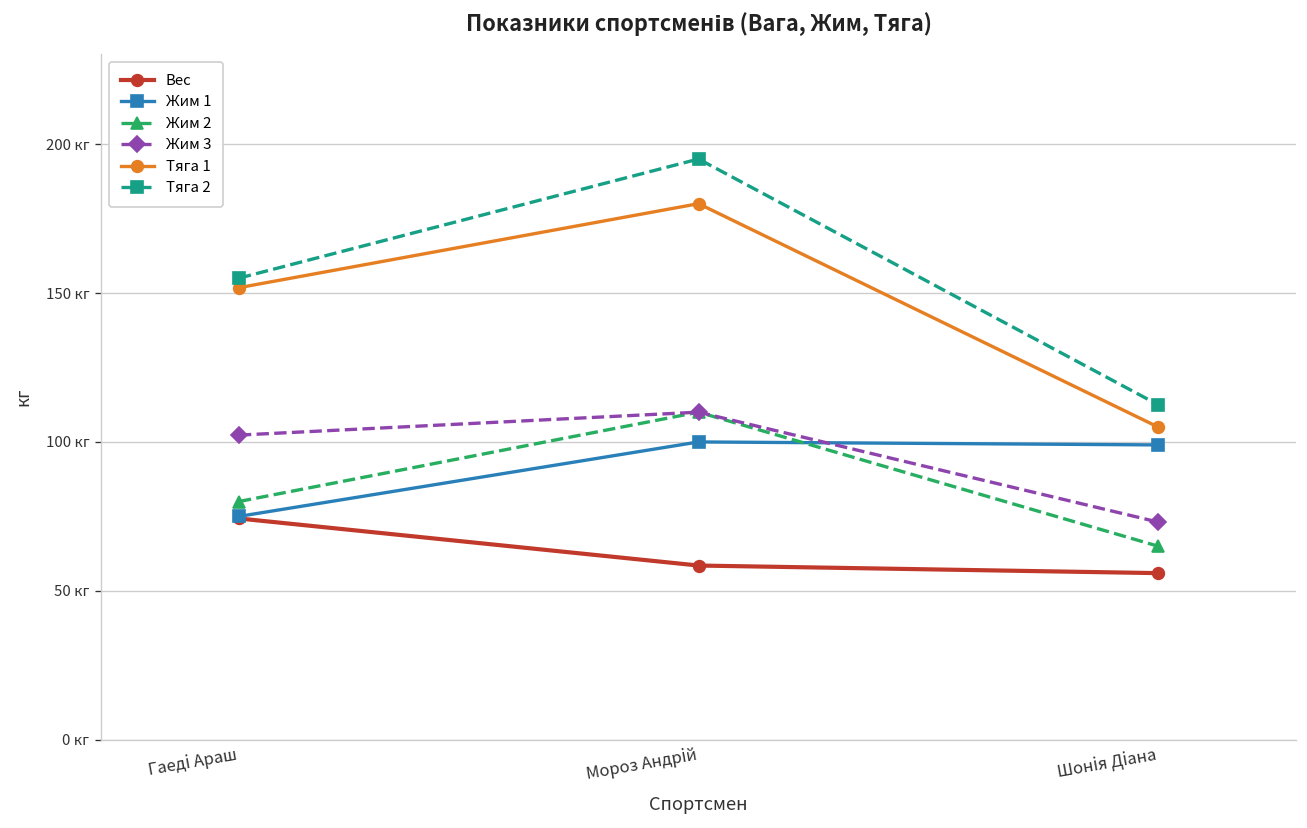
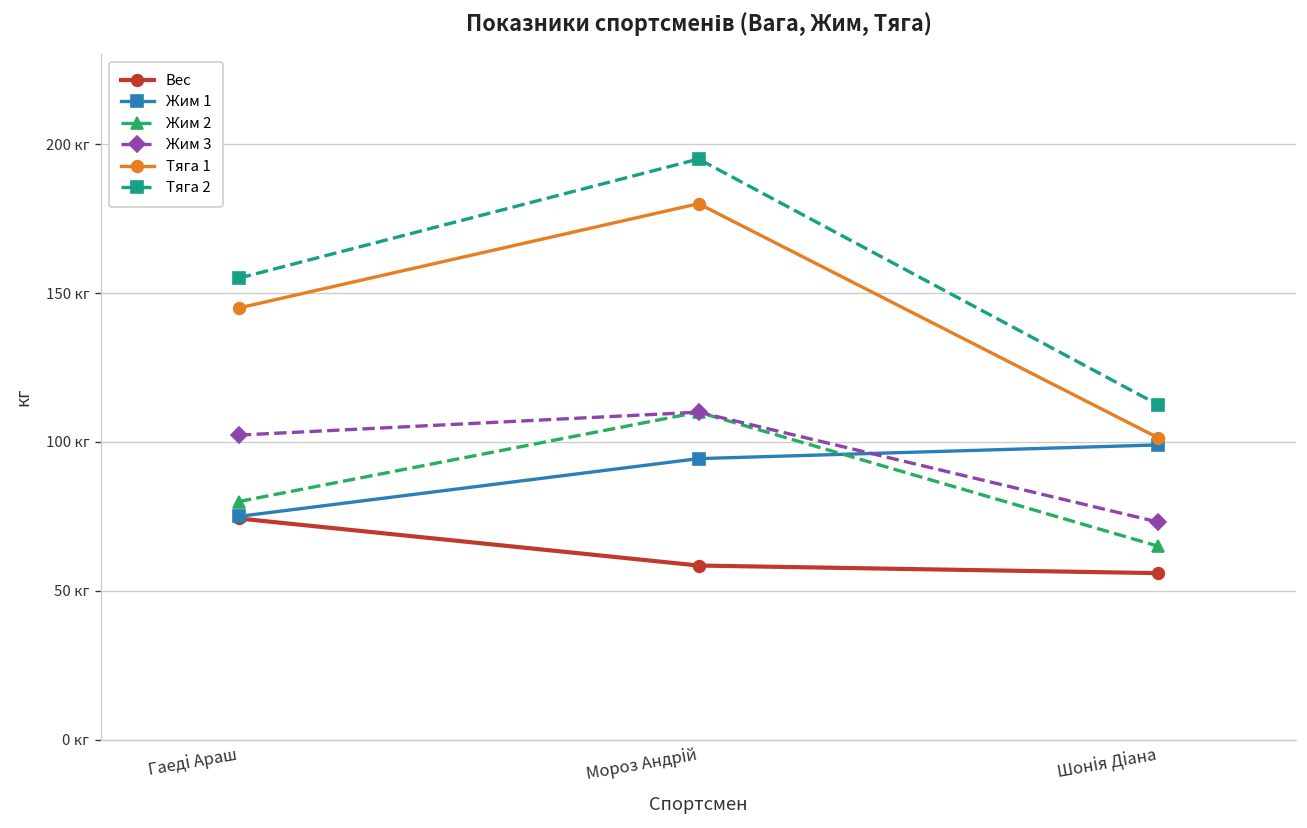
Тяга 1, Гаеді Араш: 152 кг -> 145 кг
Жим 1, Мороз Андрій: 100 кг -> 94 кг
Тяга 1, Шонія Діана: 105 кг -> 101 кг
